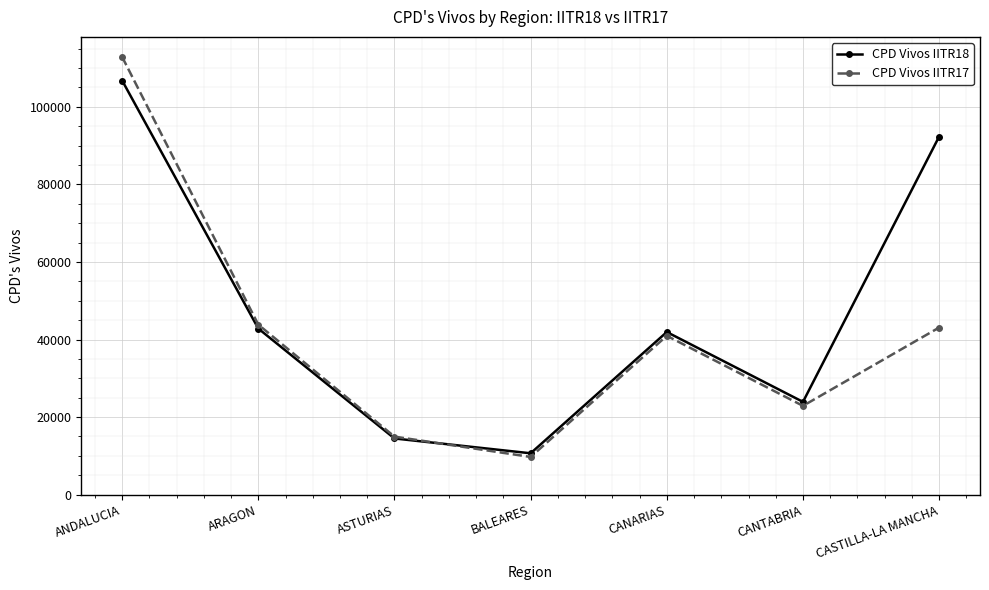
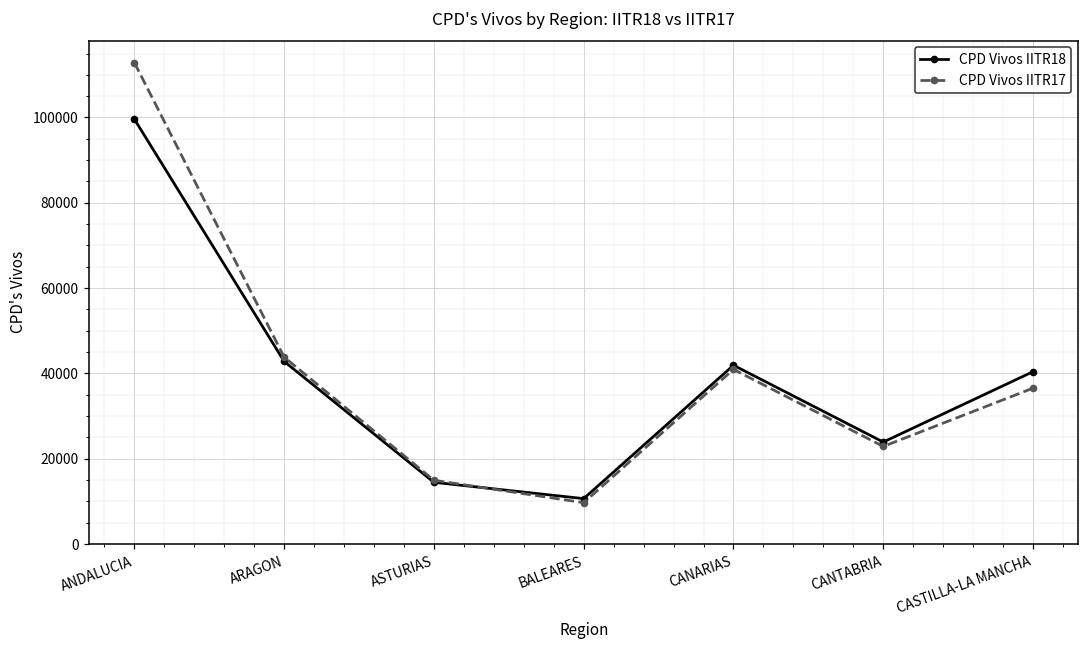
CPD Vivos IITR18, ANDALUCIA: 107000 -> 100000
CPD Vivos IITR18, CASTILLA-LA MANCHA: 92000 -> 40000
CPD Vivos IITR17, CASTILLA-LA MANCHA: 43000 -> 37000
